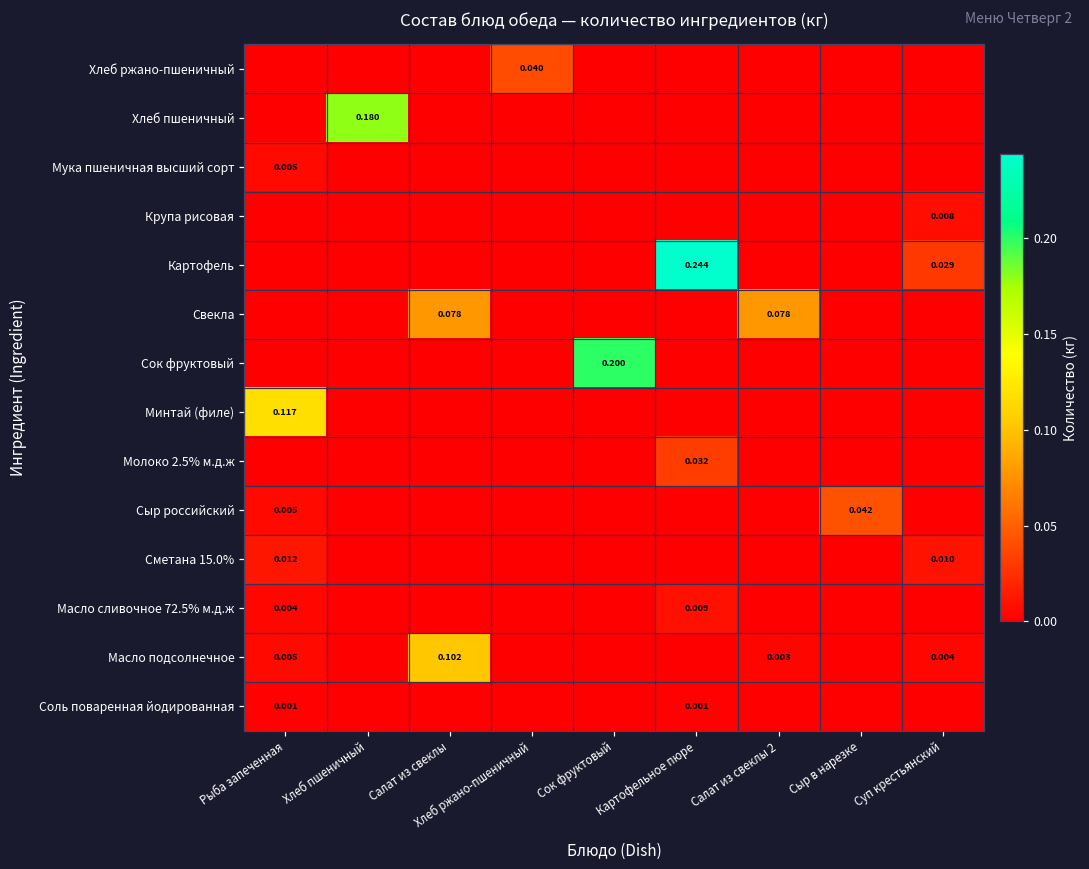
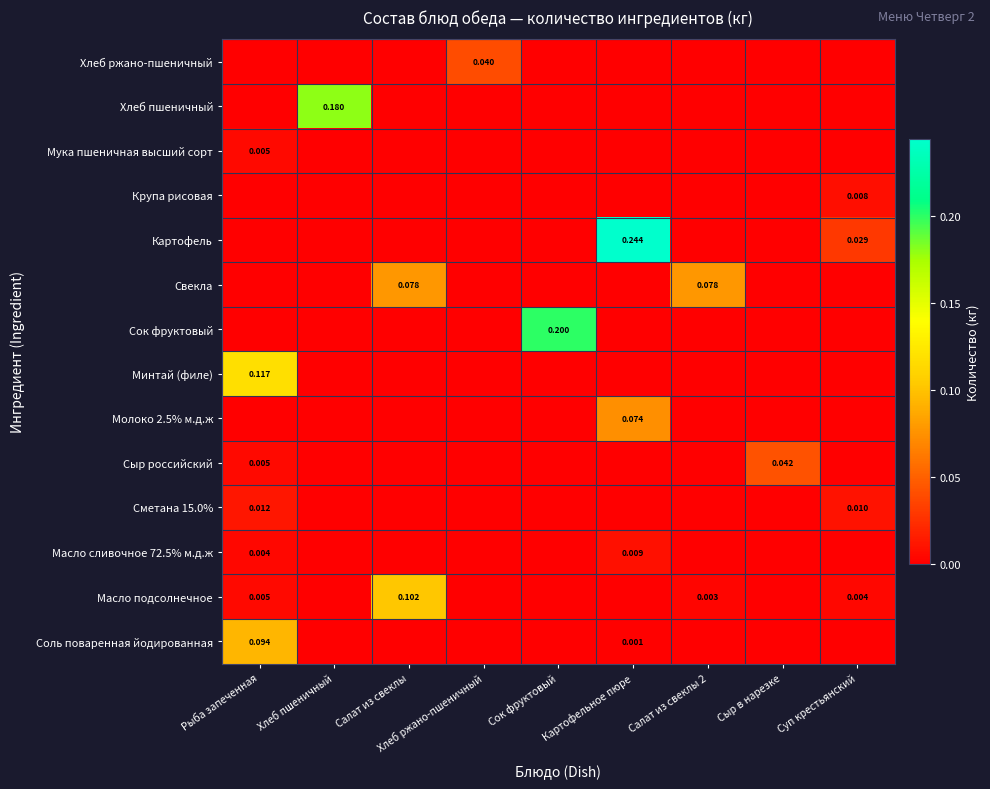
Молоко 2.5% м.д.ж, Картофельное пюре: 0.032 -> 0.074
Соль поваренная йодированная, Рыба запеченная: 0.001 -> 0.094
